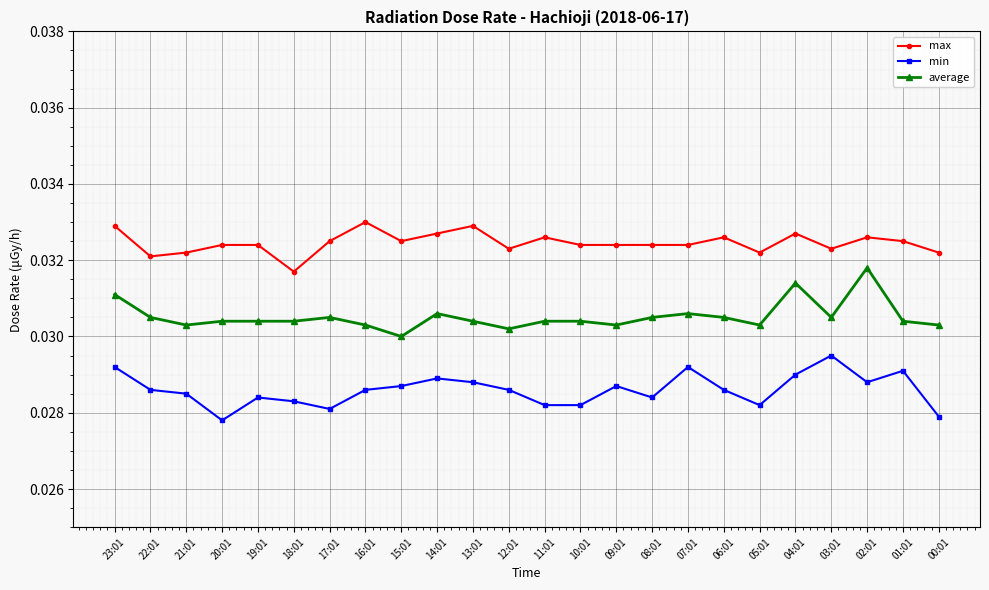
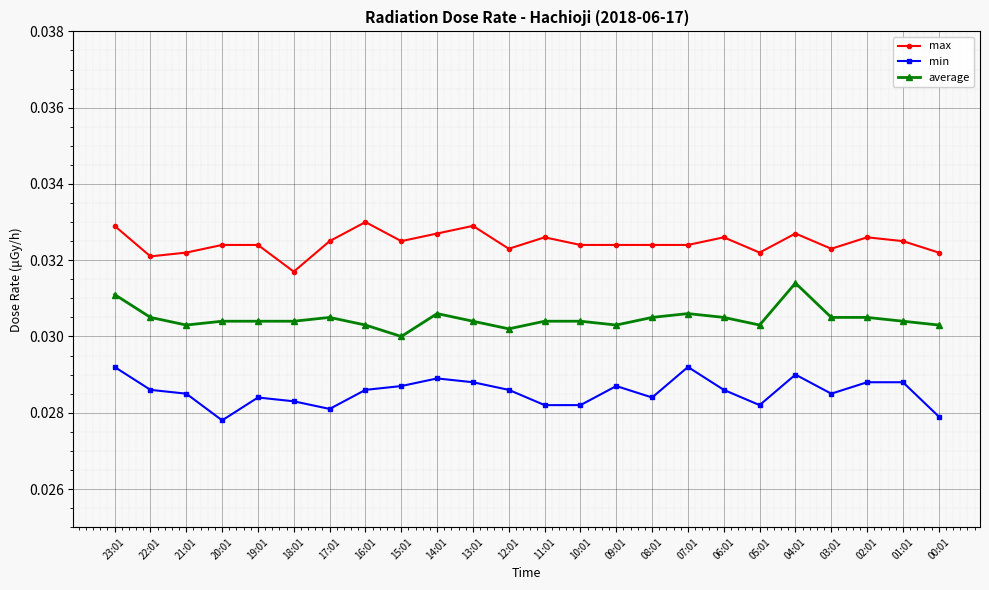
min, 03:01: 0.0295 -> 0.0285
average, 02:01: 0.0318 -> 0.0305
min, 01:01: 0.0291 -> 0.0288
